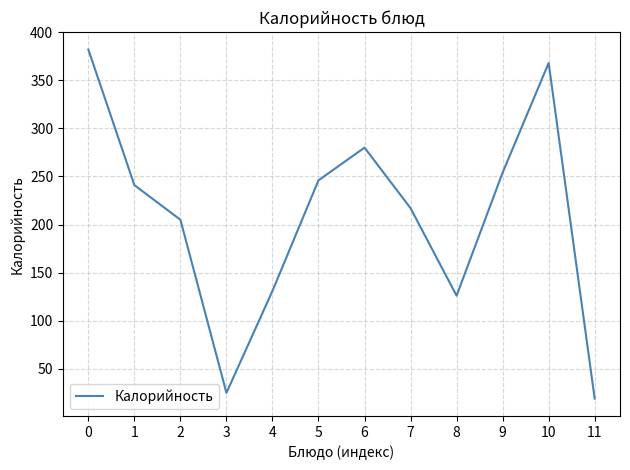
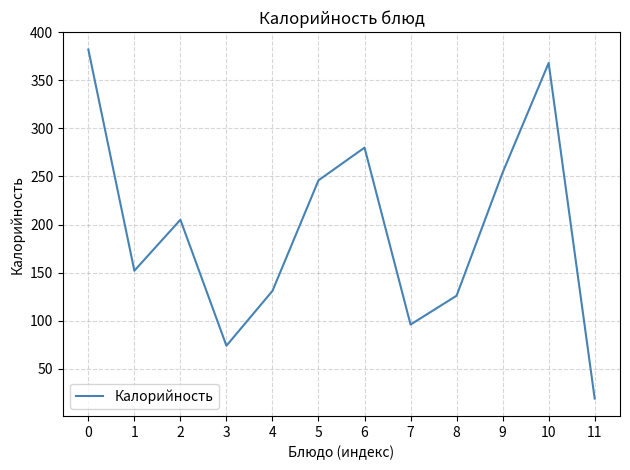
1: 240 -> 150
3: 30 -> 70
7: 220 -> 100
